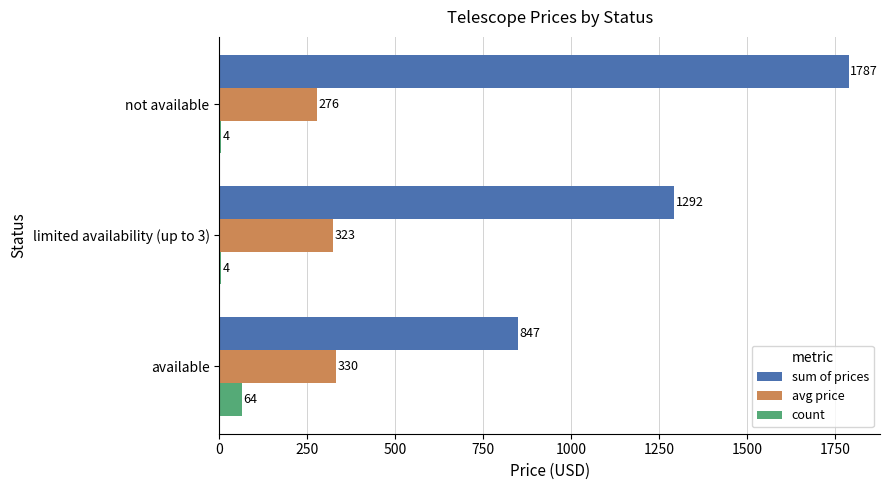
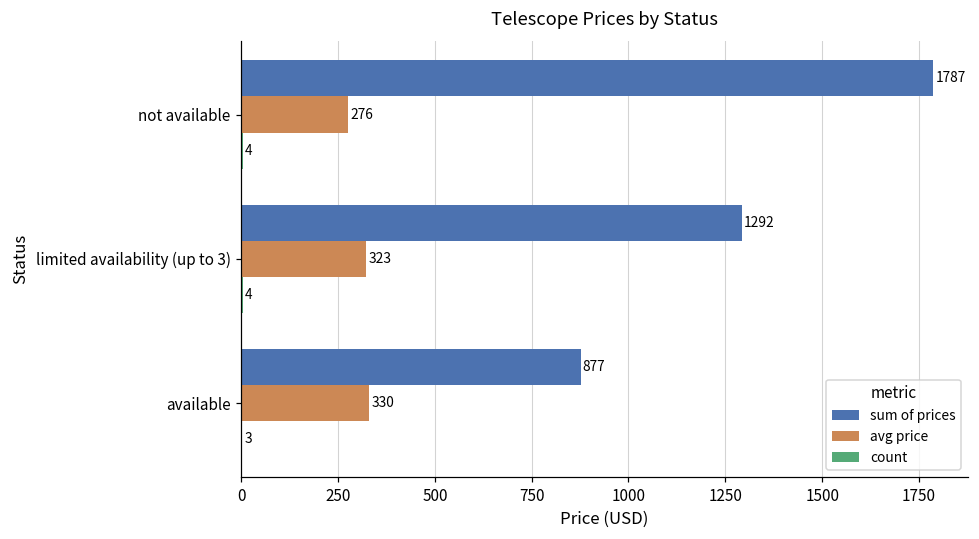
sum of prices, available: 847 -> 877
count, available: 64 -> 3
